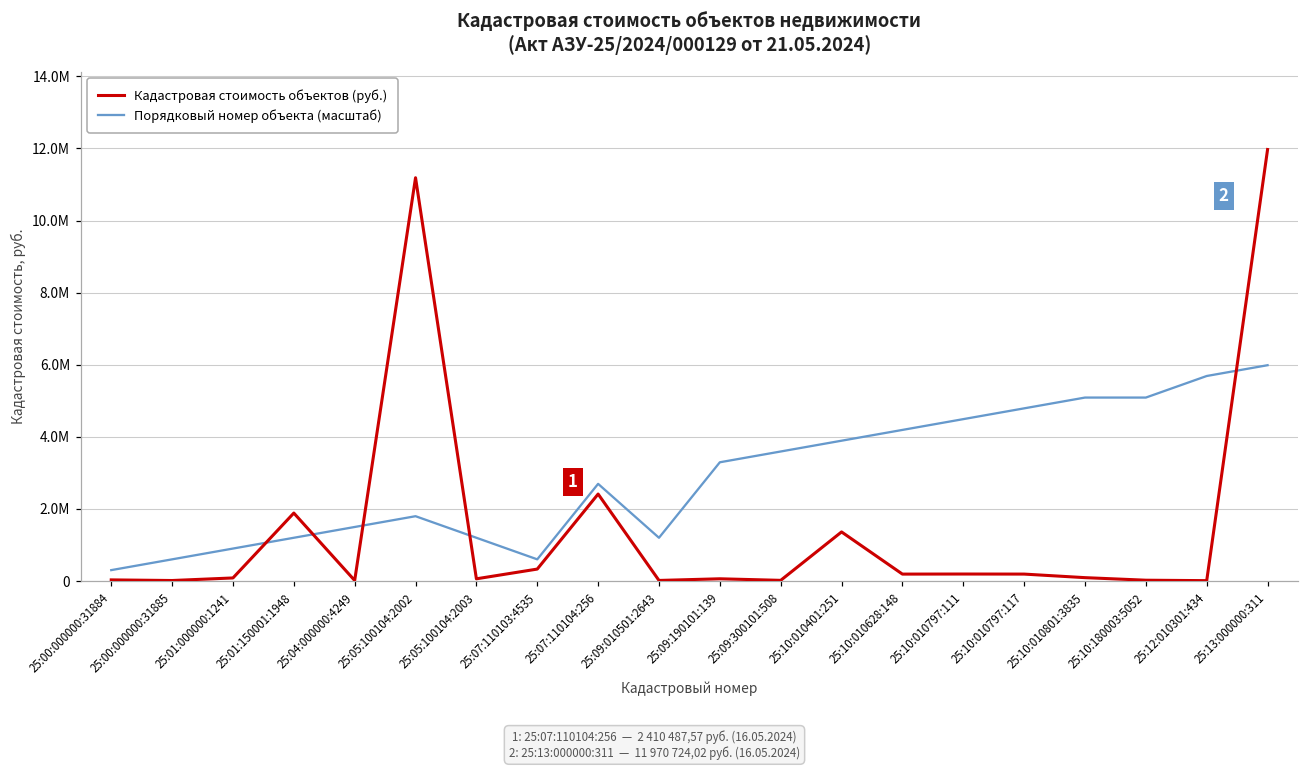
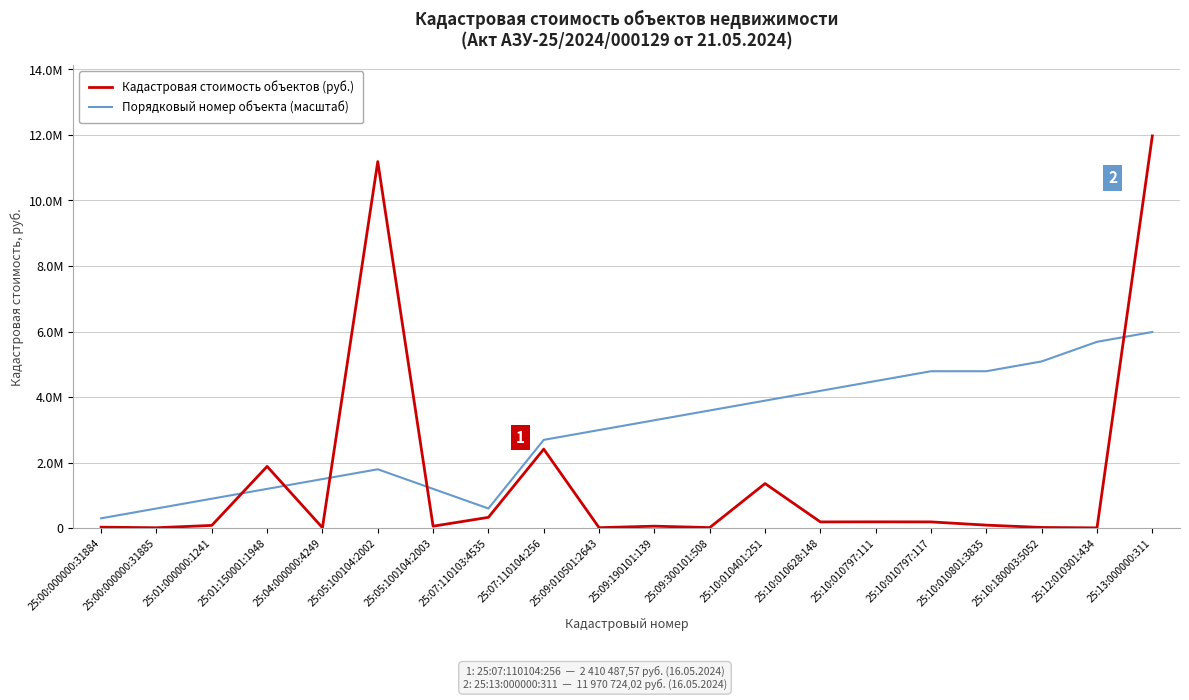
Порядковый номер объекта (масштаб), 25:09:010501:2643: 1.2М -> 3.0М
Порядковый номер объекта (масштаб), 25:10:010801:3835: 5.1М -> 4.8М
